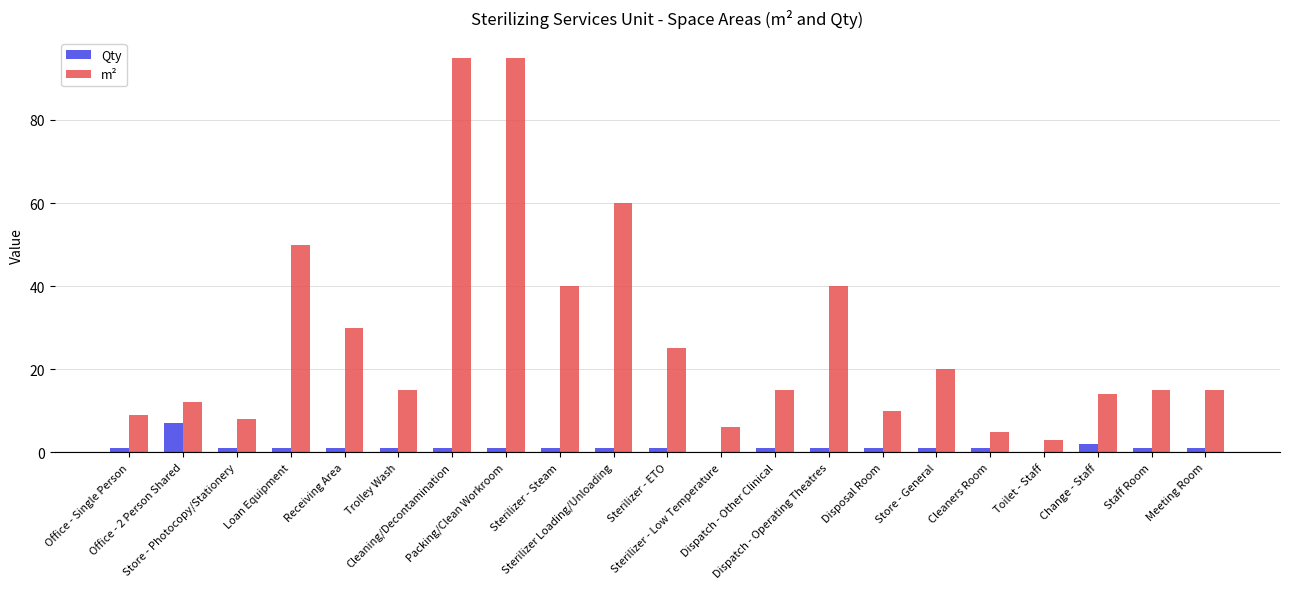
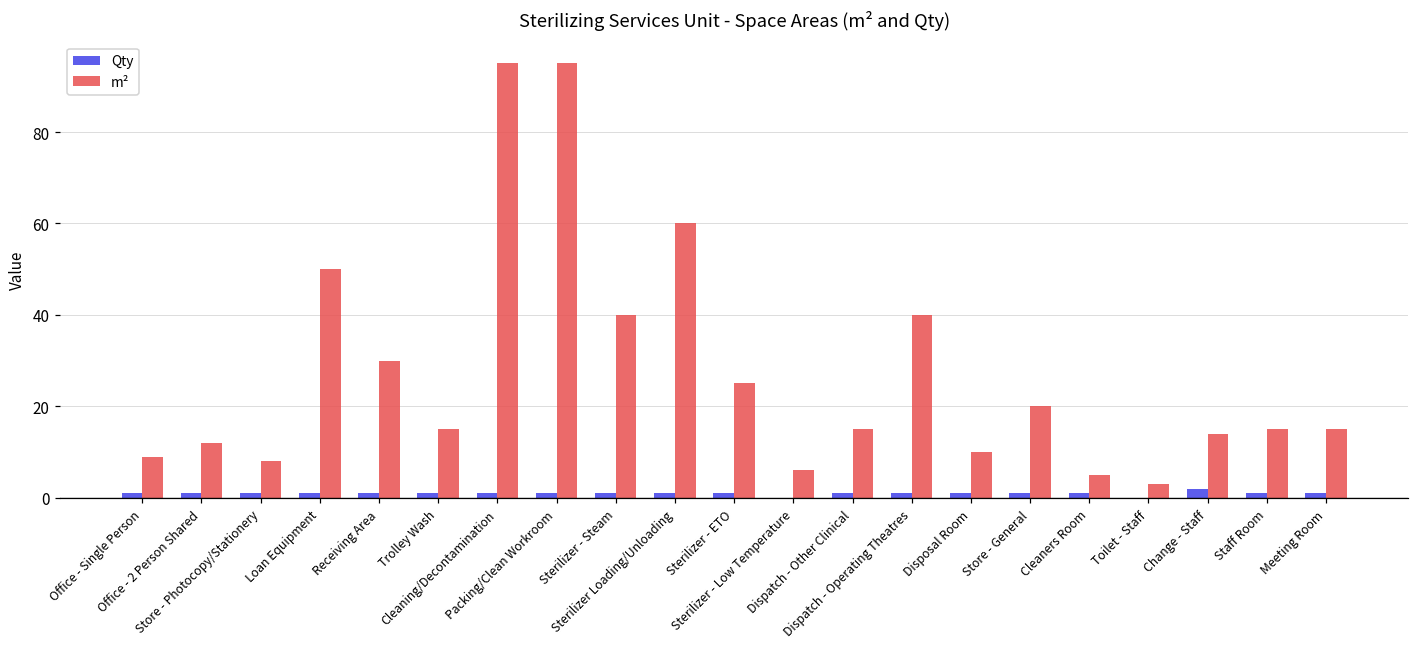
Qty, Office - 2 Person Shared: 7 -> 1
